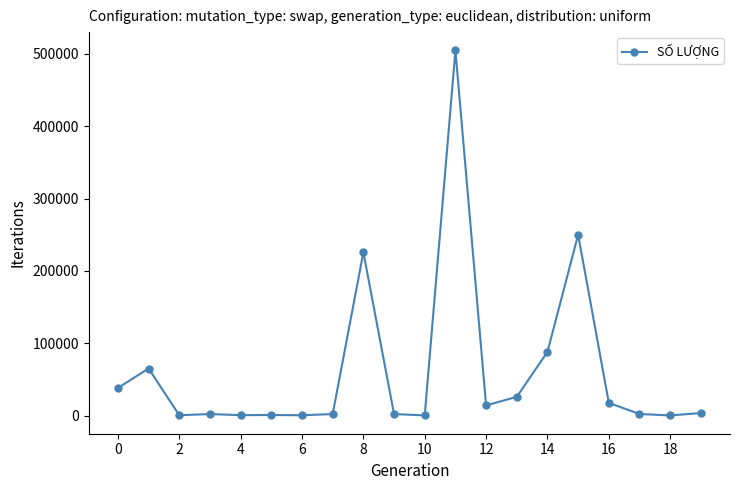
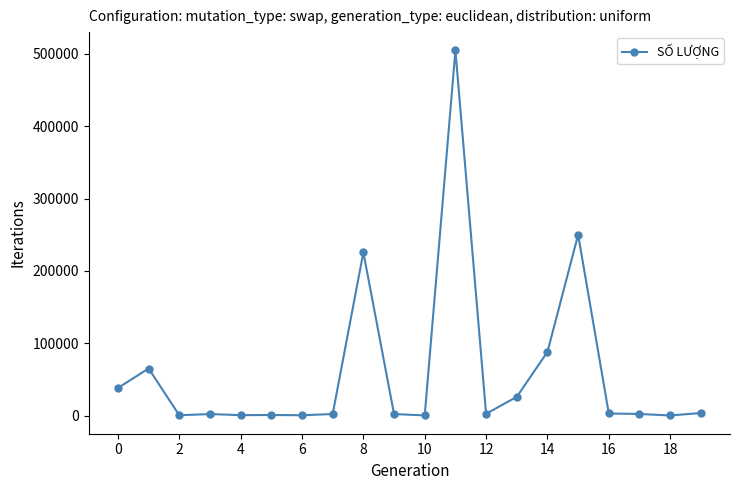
12: 10000 -> 0
16: 20000 -> 0
